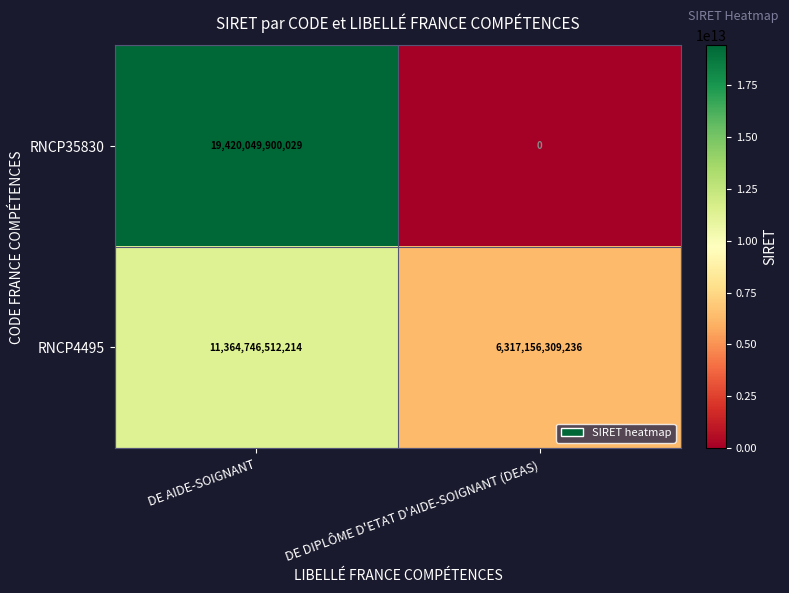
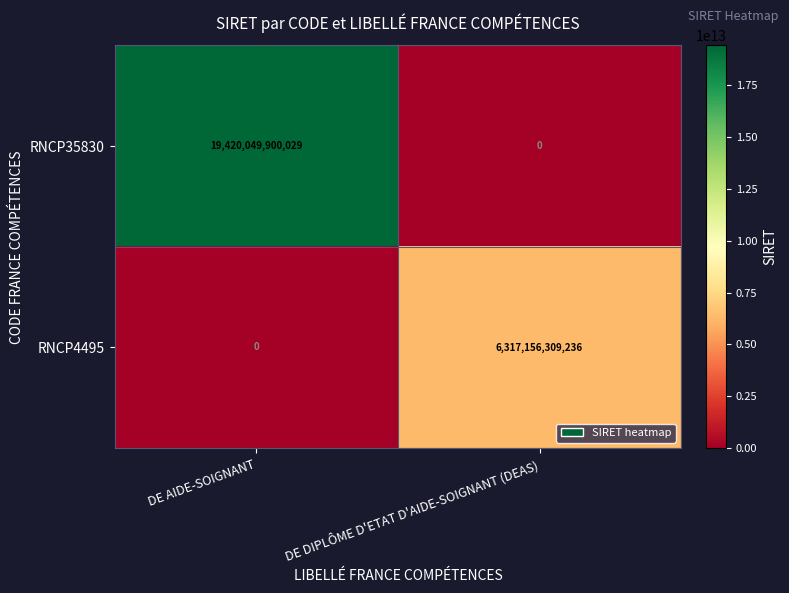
RNCP4495, DE AIDE-SOIGNANT: 11,364,746,512,214 -> 0
